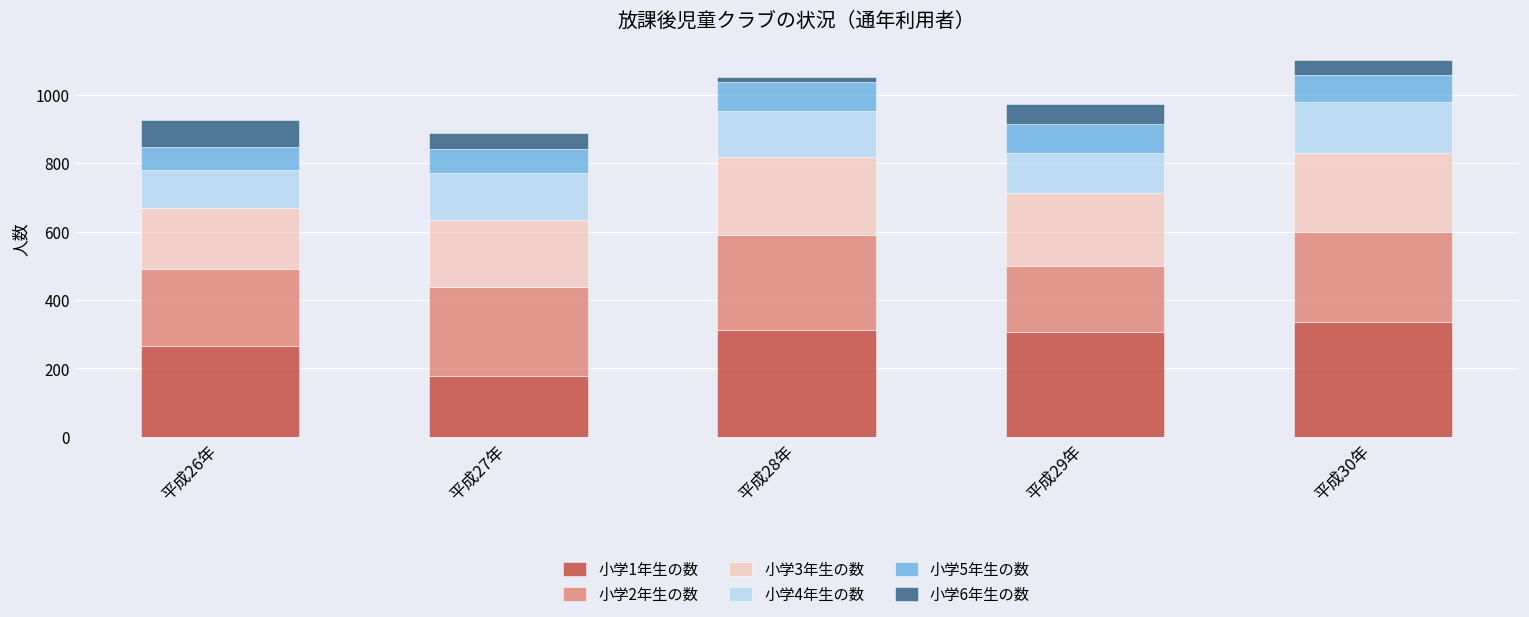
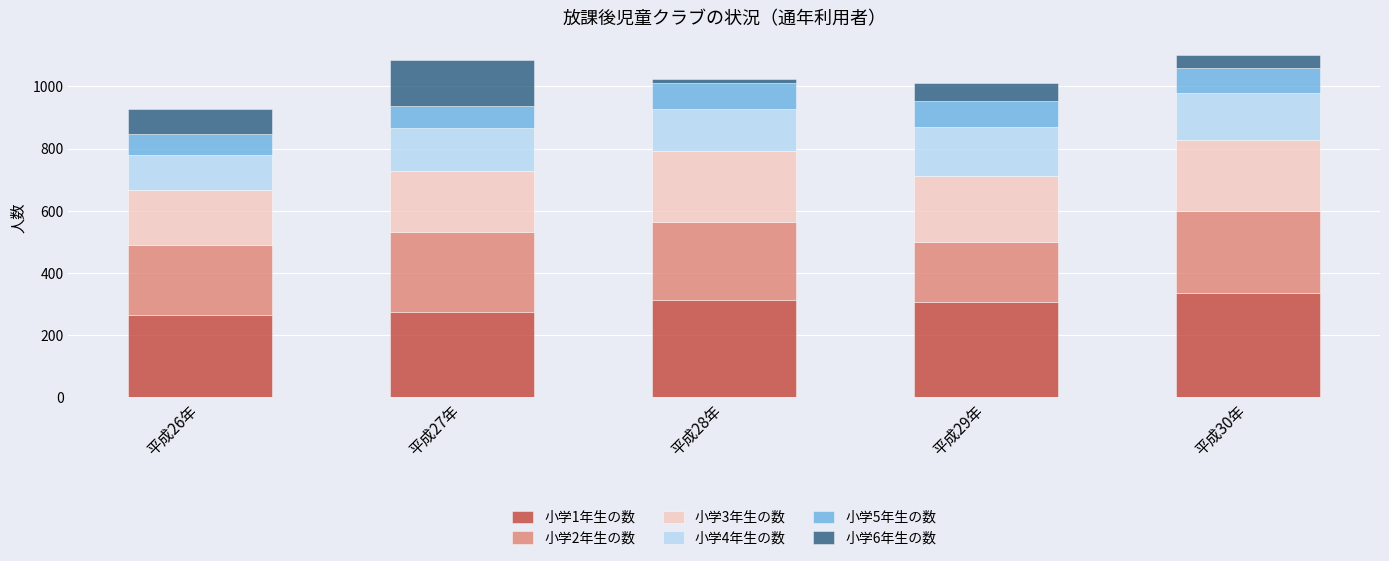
小学1年生の数, 平成27年: 180 -> 270
小学6年生の数, 平成27年: 50 -> 150
小学2年生の数, 平成28年: 280 -> 250
小学4年生の数, 平成29年: 120 -> 160
